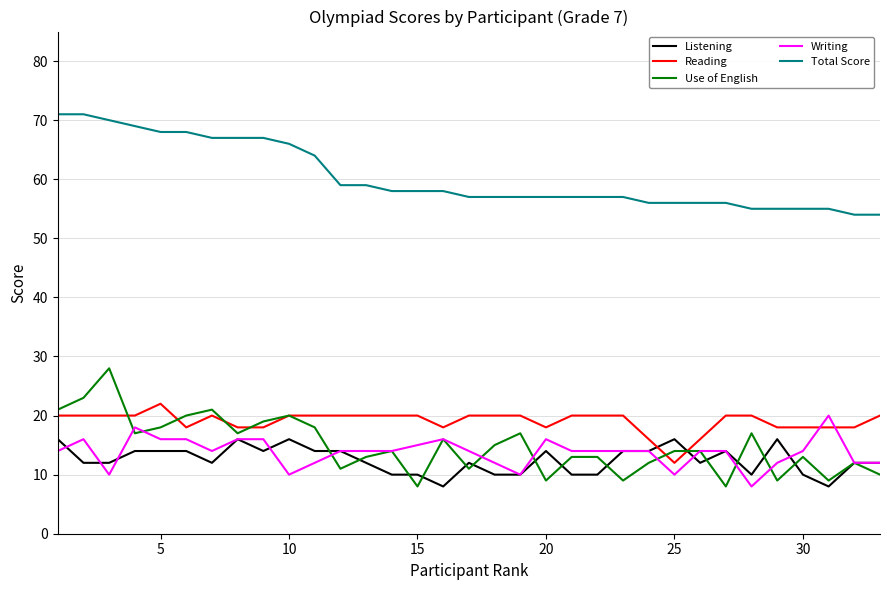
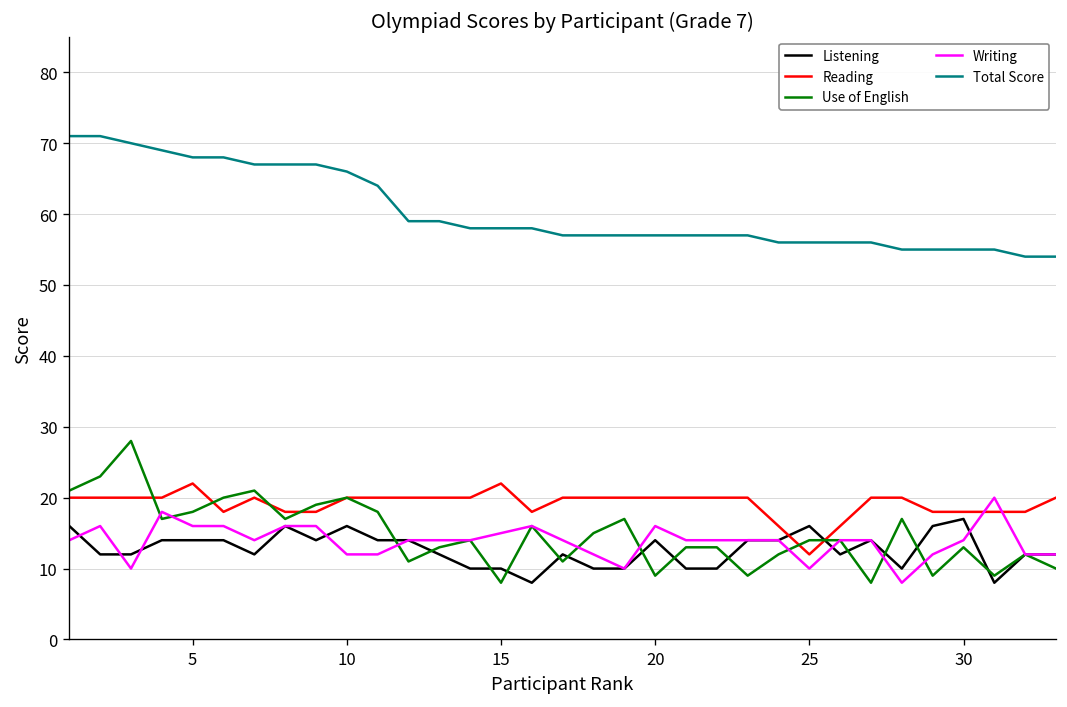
Writing, 10: 10 -> 12
Reading, 15: 20 -> 22
Reading, 20: 18 -> 20
Listening, 30: 10 -> 17
